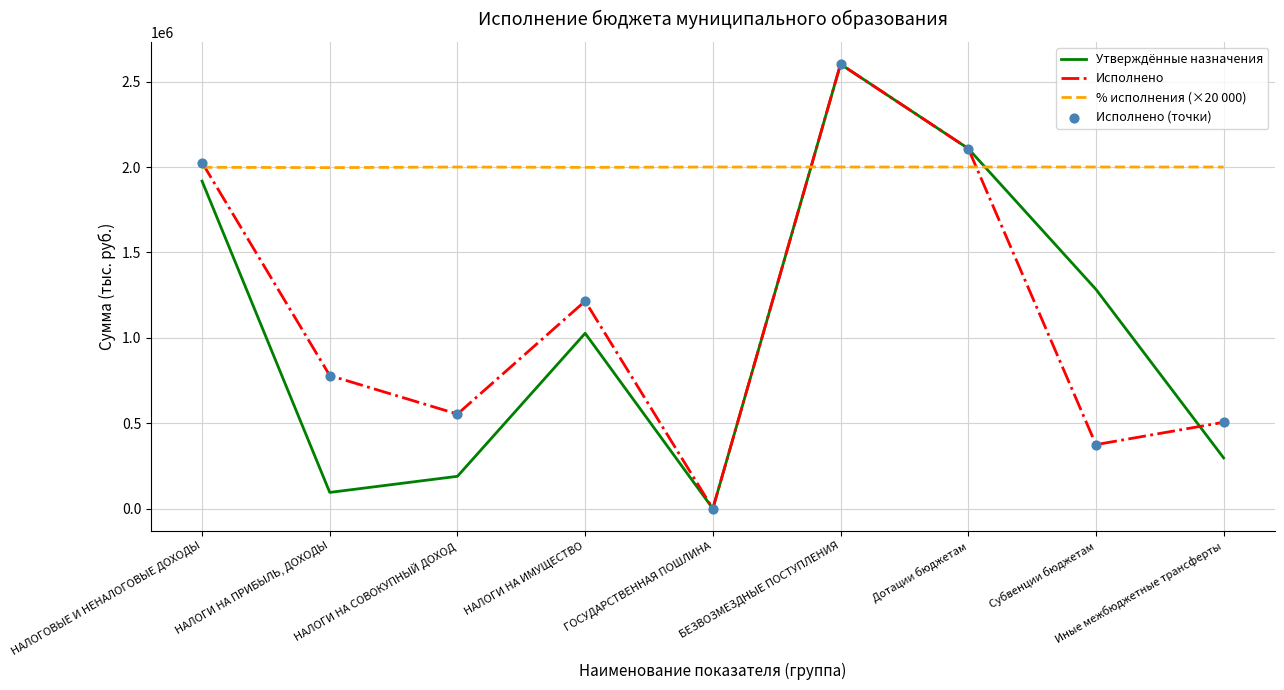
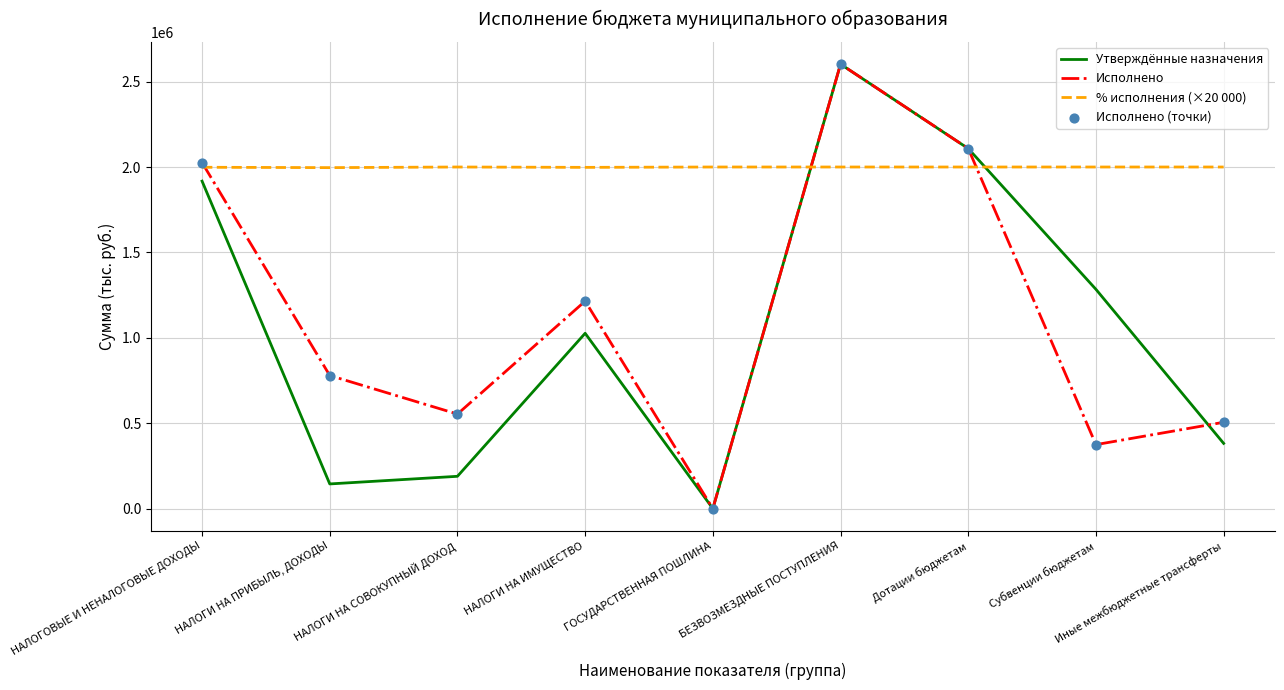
Утверждённые назначения, НАЛОГИ НА ПРИБЫЛЬ, ДОХОДЫ: 100000 -> 150000
Утверждённые назначения, Иные межбюджетные трансферты: 300000 -> 380000
